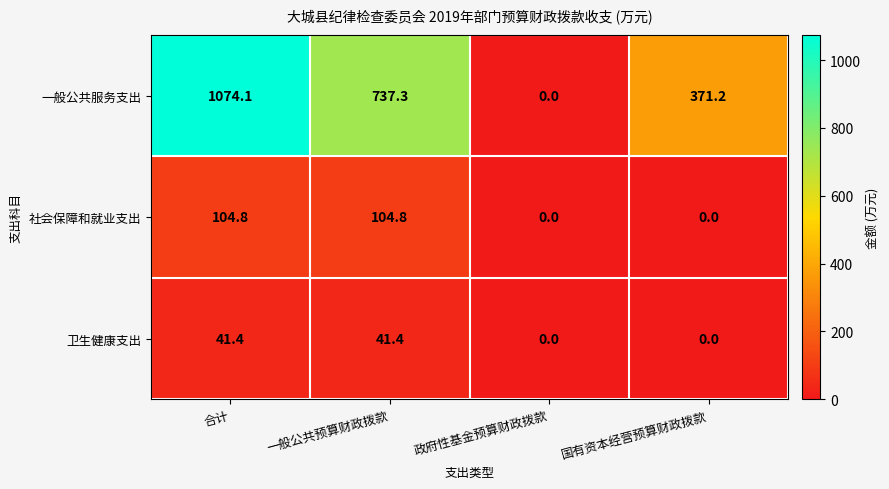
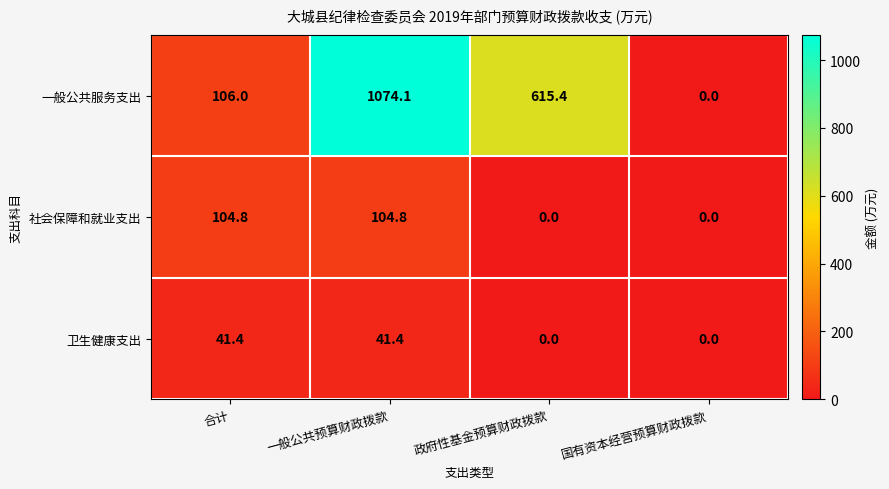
一般公共服务支出, 合计: 1074.1 -> 106.0
一般公共服务支出, 一般公共预算财政拨款: 737.3 -> 1074.1
一般公共服务支出, 政府性基金预算财政拨款: 0.0 -> 615.4
一般公共服务支出, 国有资本经营预算财政拨款: 371.2 -> 0.0
